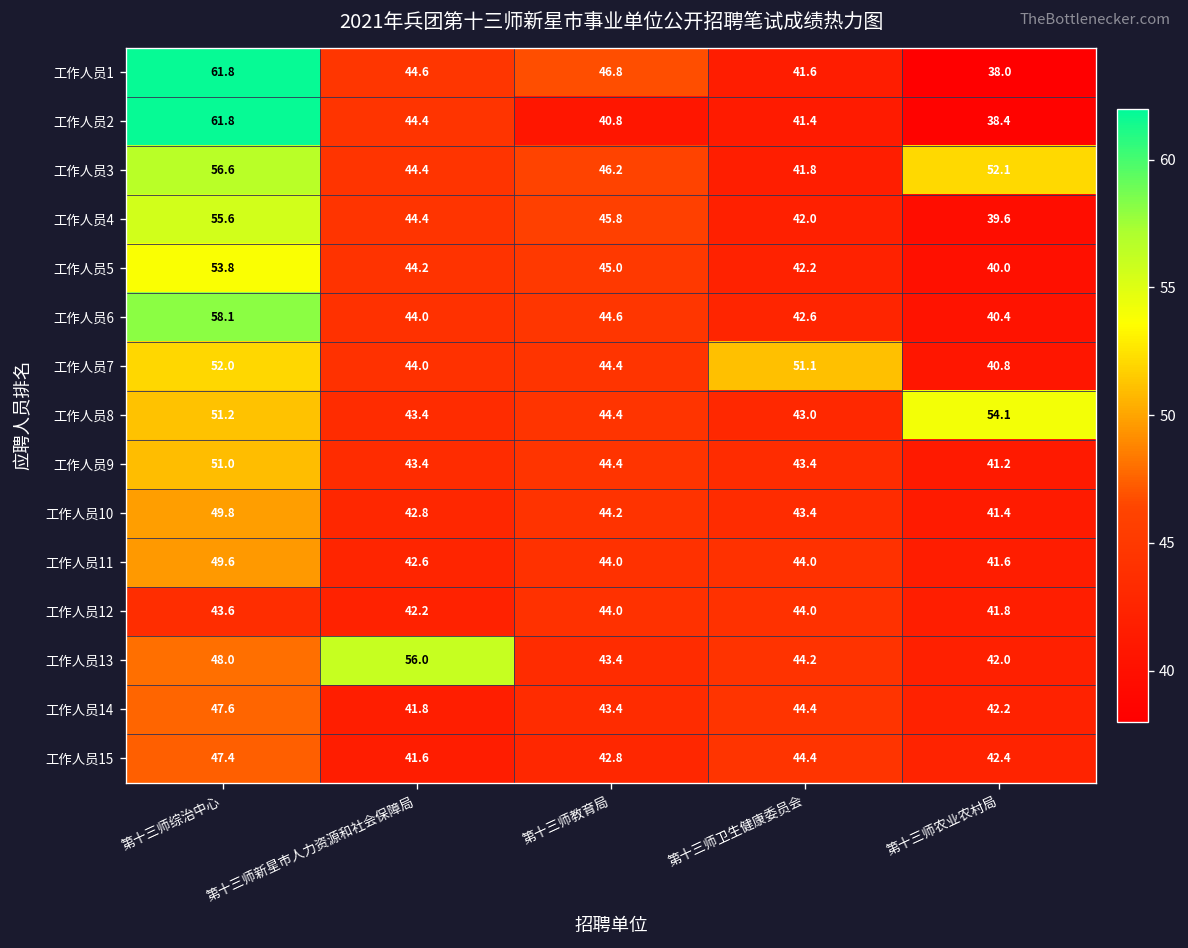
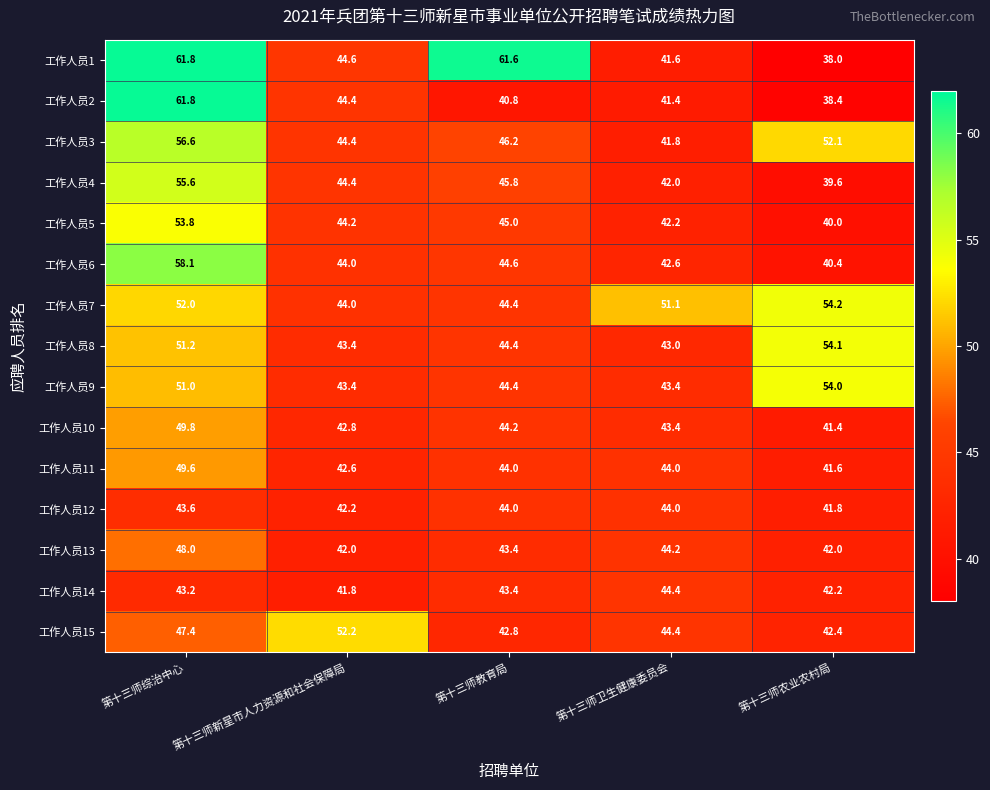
工作人员1, 第十三师教育局: 46.8 -> 61.6
工作人员7, 第十三师农业农村局: 40.8 -> 54.2
工作人员9, 第十三师农业农村局: 41.2 -> 54.0
工作人员13, 第十三师新星市人力资源和社会保障局: 56.0 -> 42.0
工作人员14, 第十三师综治中心: 47.6 -> 43.2
工作人员15, 第十三师新星市人力资源和社会保障局: 41.6 -> 52.2
